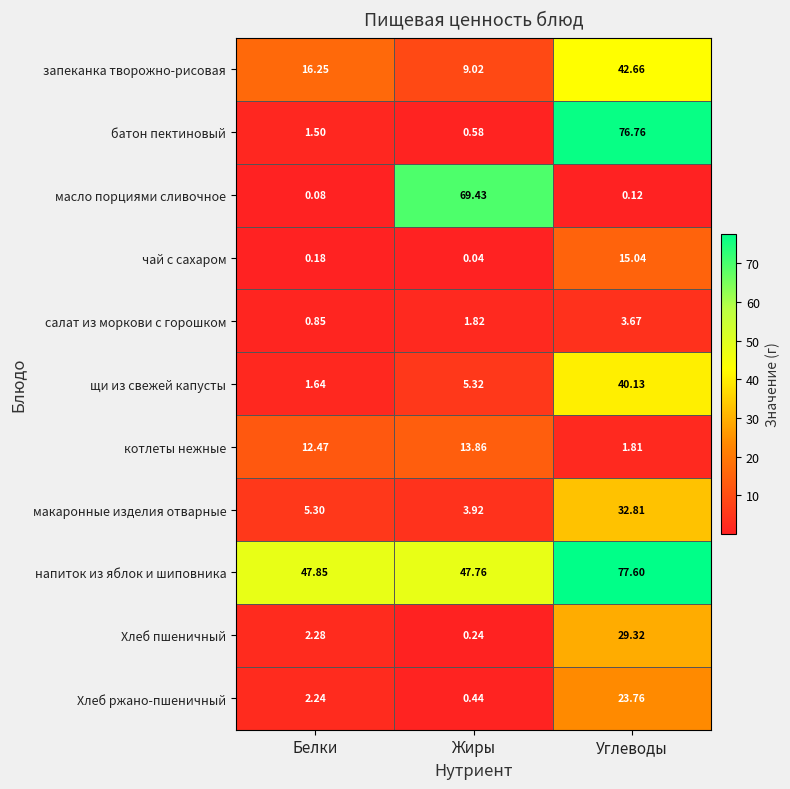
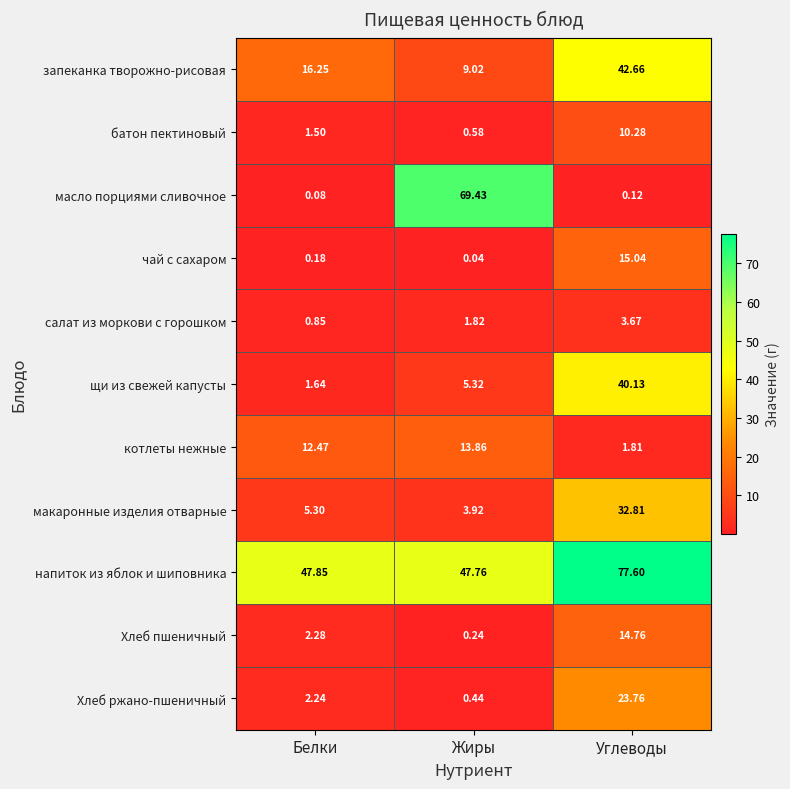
батон пектиновый, Углеводы: 76.76 -> 10.28
Хлеб пшеничный, Углеводы: 29.32 -> 14.76
